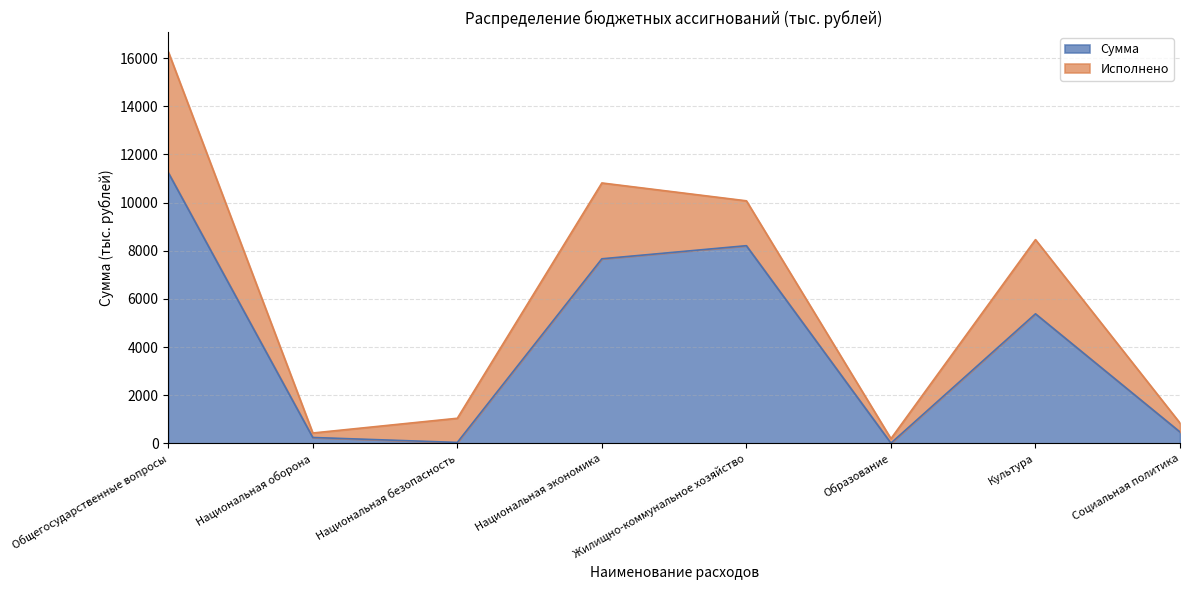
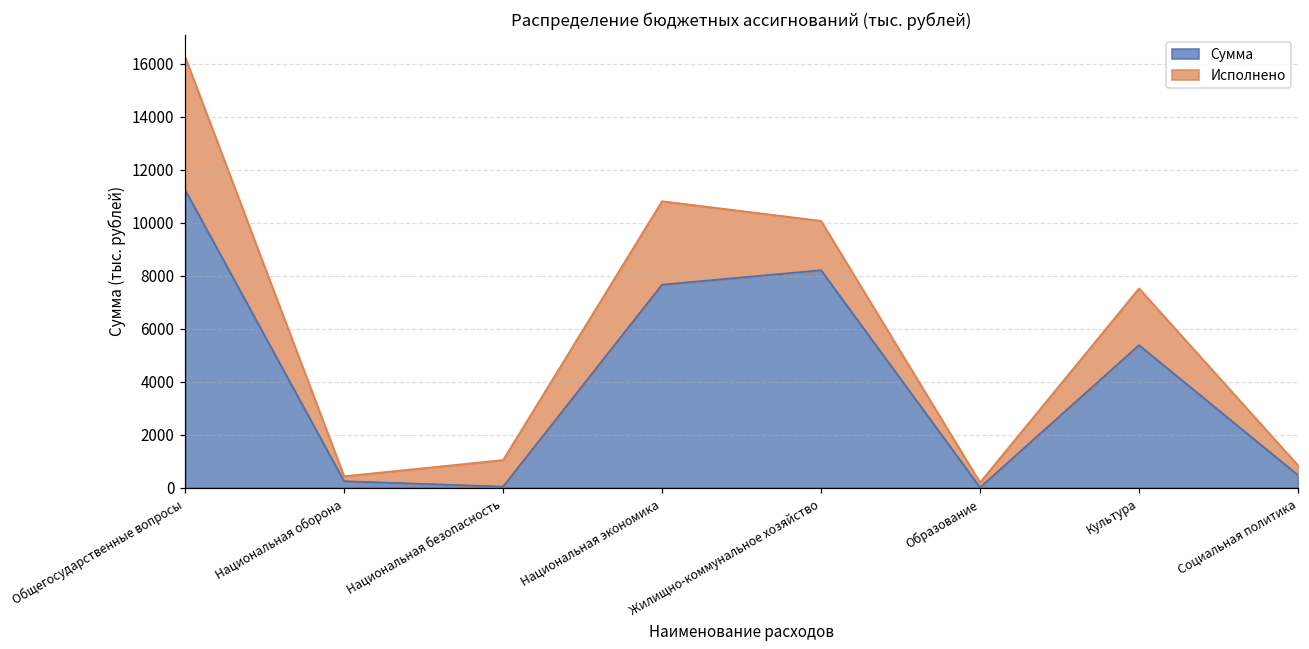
Исполнено, Культура: 3100 -> 2100
